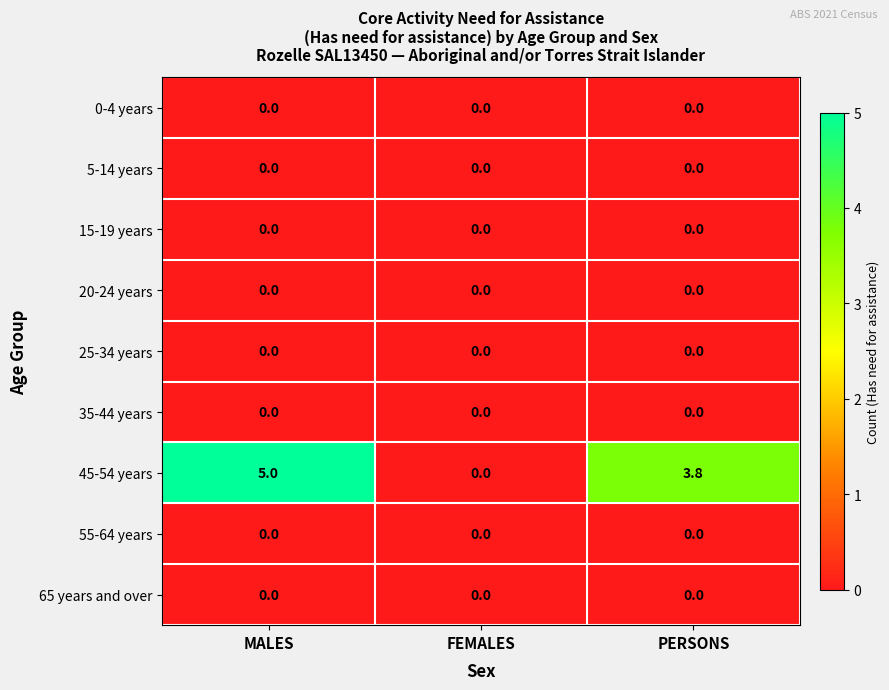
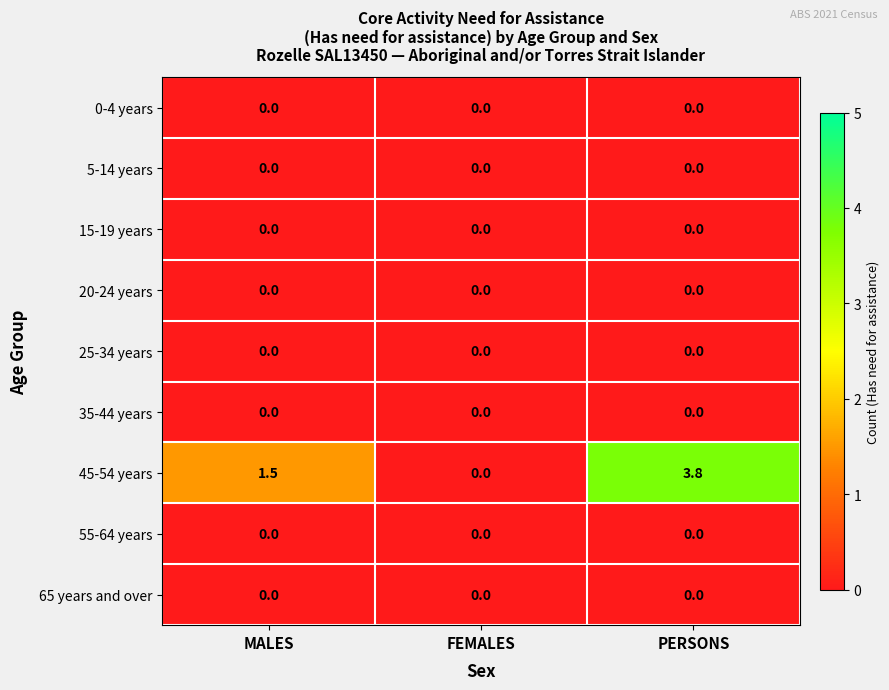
45-54 years, MALES: 5.0 -> 1.5
